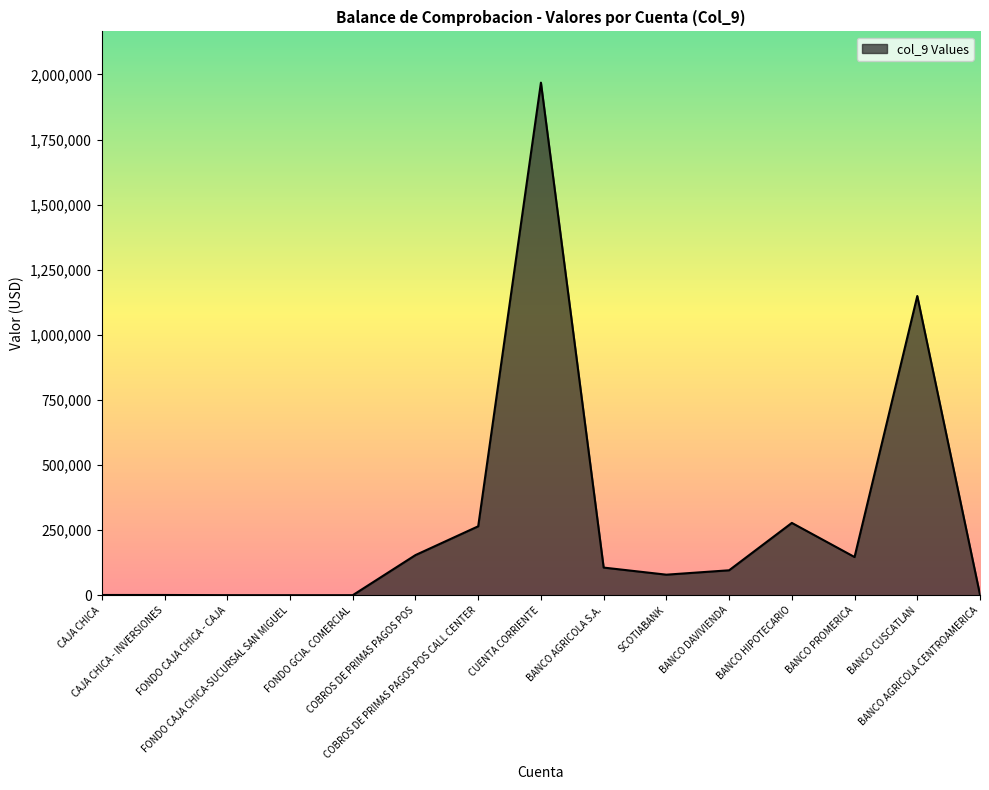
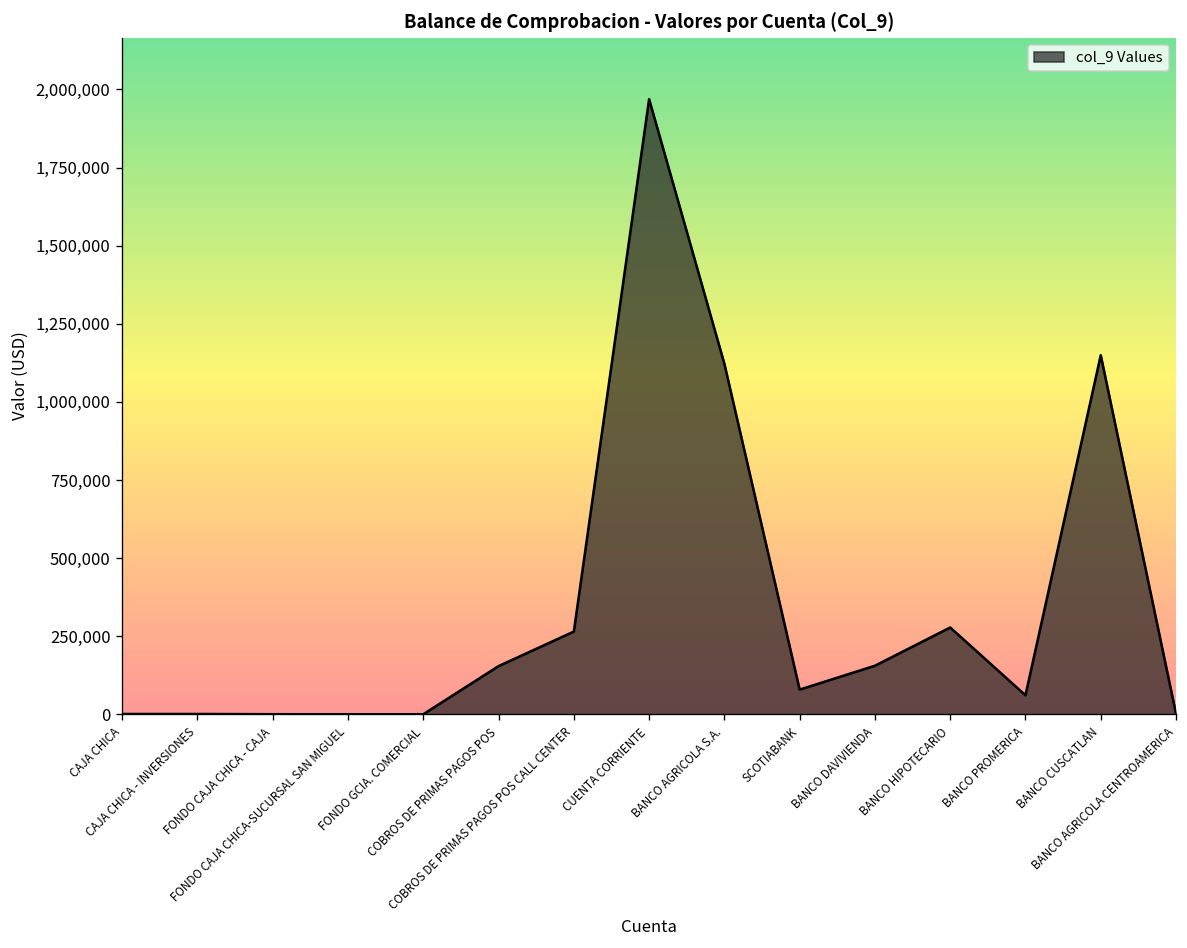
BANCO AGRICOLA S.A.: 110,000 -> 1,120,000
BANCO DAVIVIENDA: 100,000 -> 160,000
BANCO PROMERICA: 150,000 -> 60,000
